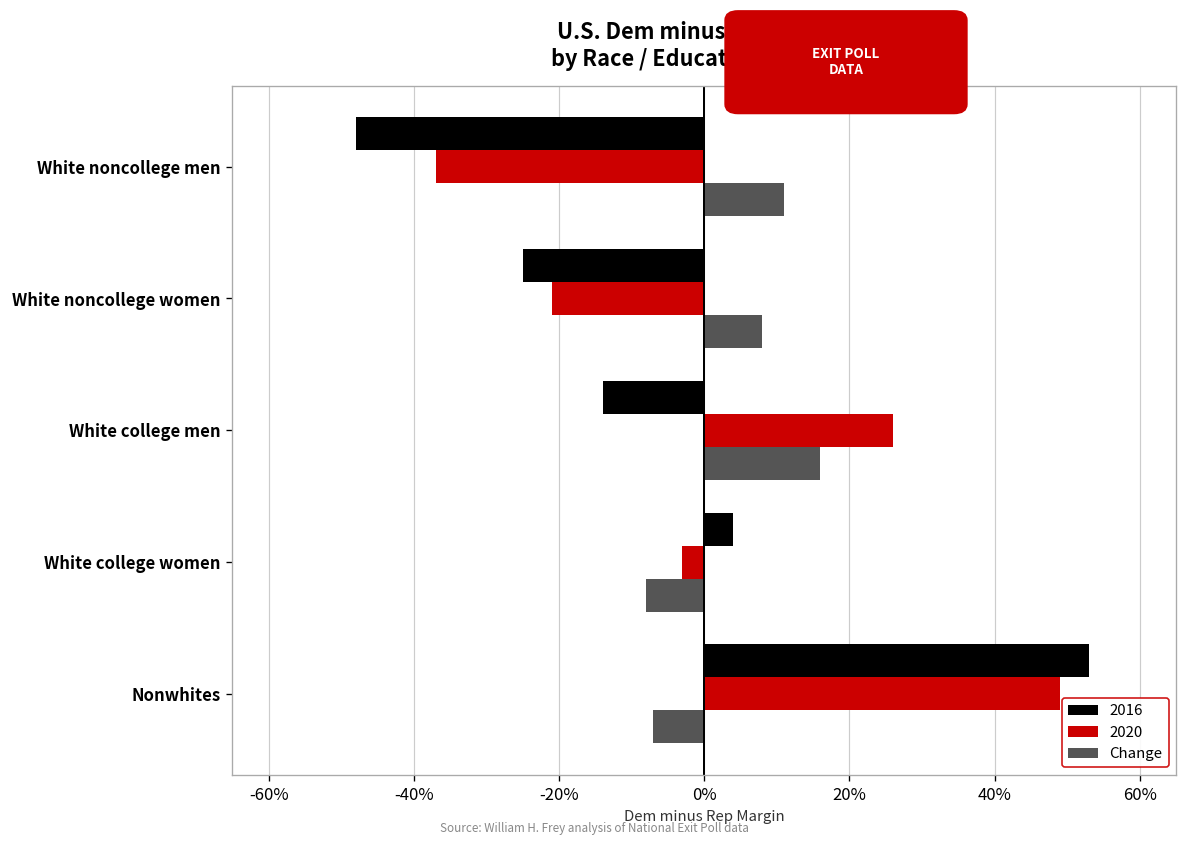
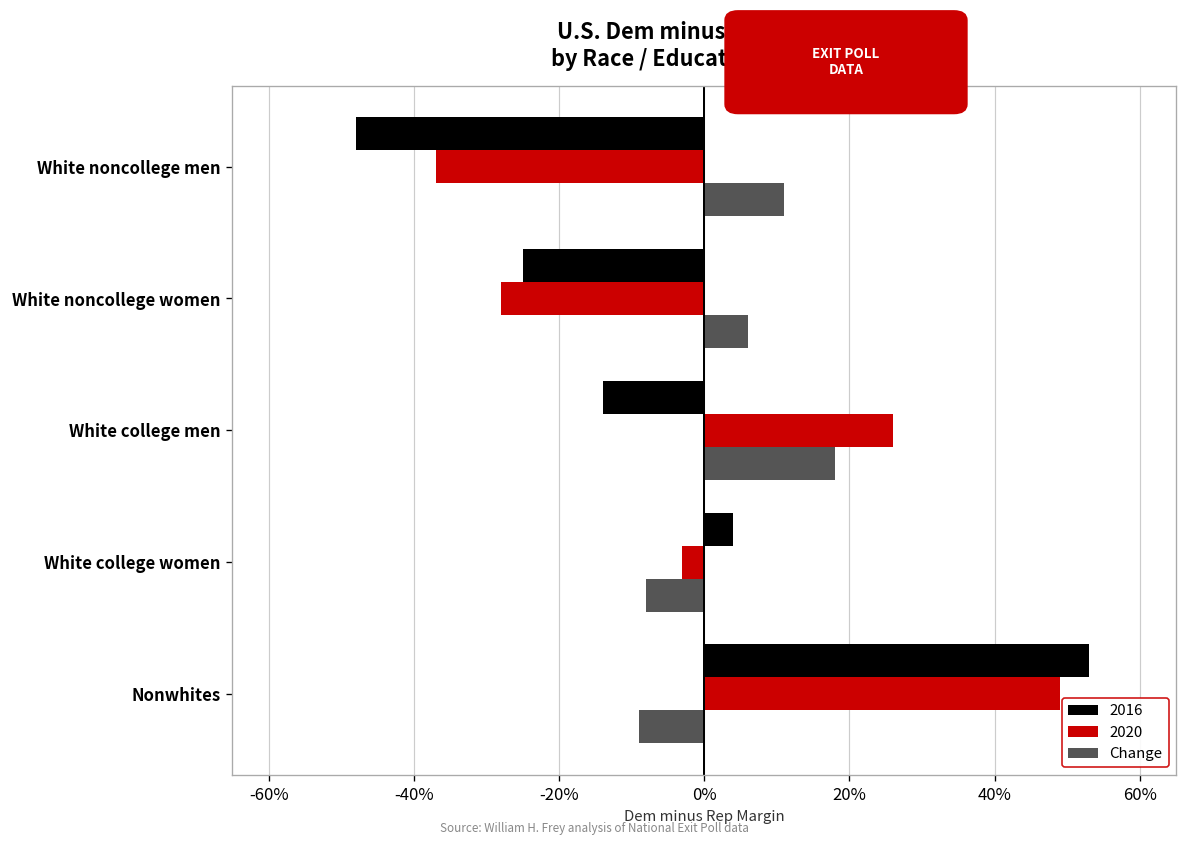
2020, White noncollege women: -21% -> -28%
Change, White noncollege women: 8% -> 6%
Change, White college men: 16% -> 18%
Change, Nonwhites: -7% -> -9%
